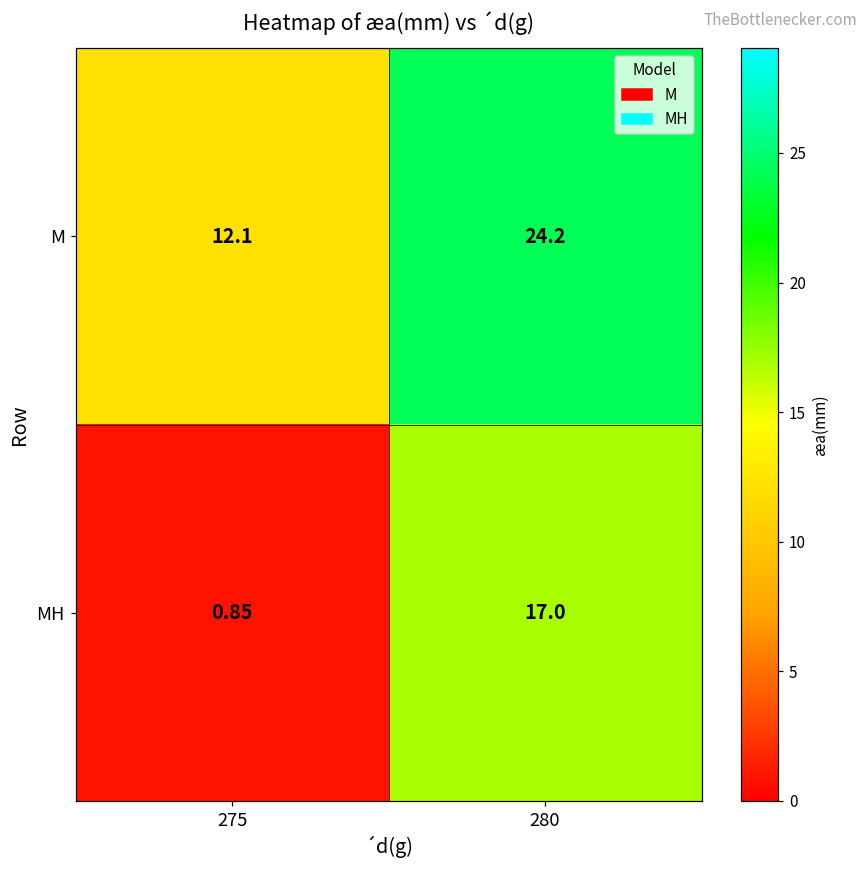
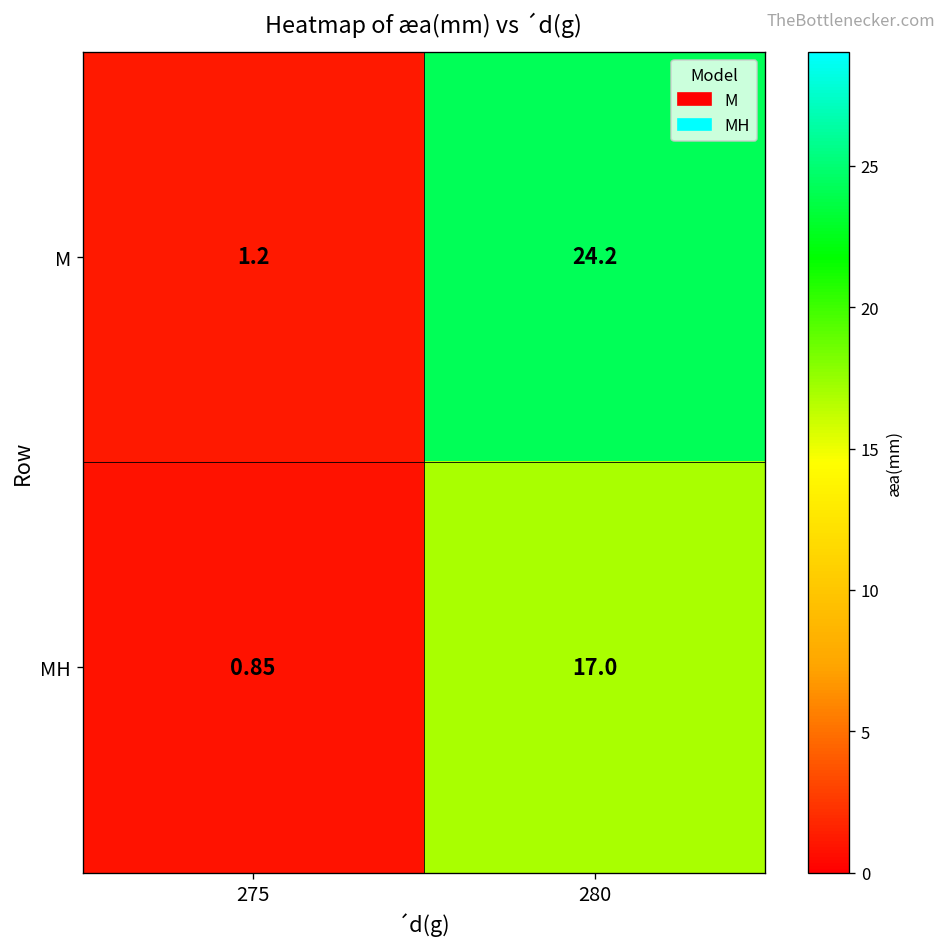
M, 275: 12.1 -> 1.2
